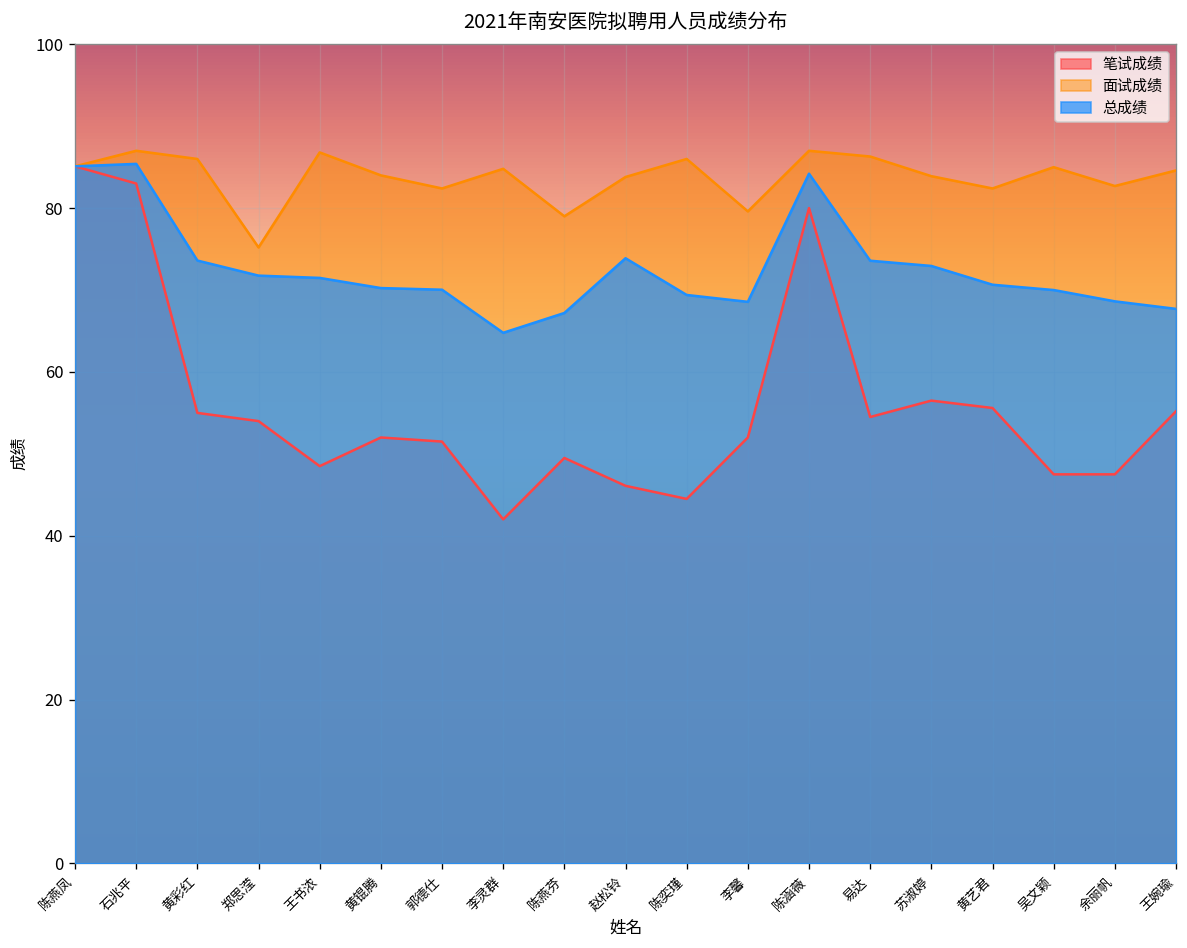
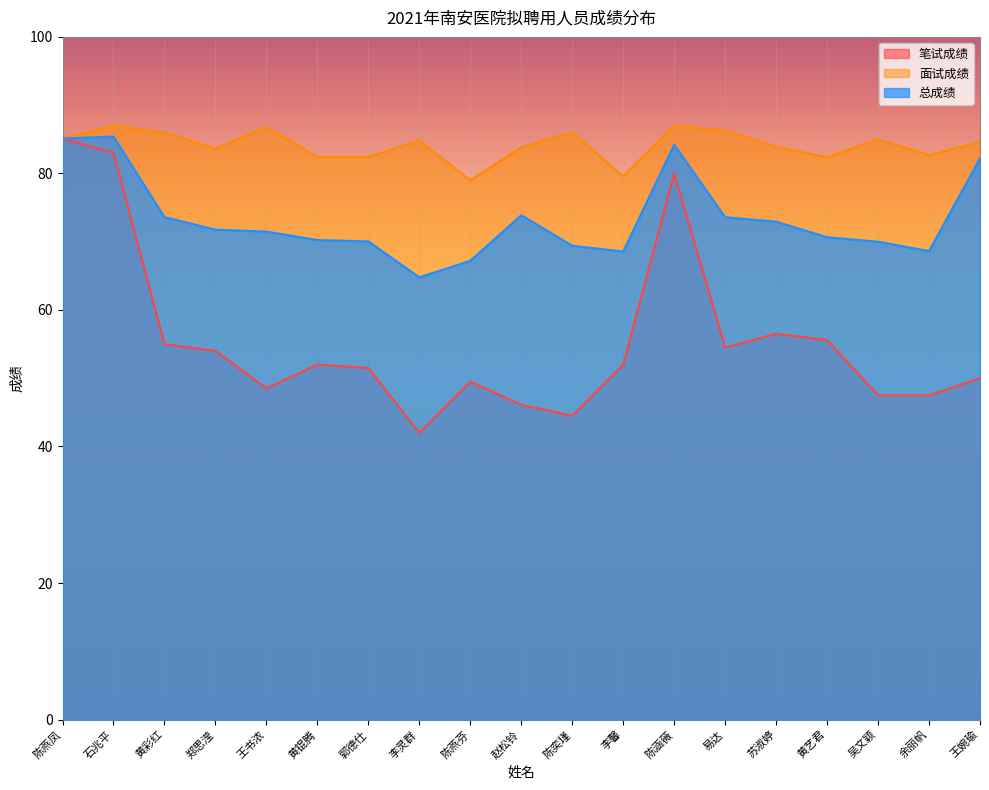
面试成绩, 郑思滢: 75 -> 84
面试成绩, 黄锟腾: 84 -> 82
笔试成绩, 王婉瑜: 55 -> 50
总成绩, 王婉瑜: 68 -> 82
